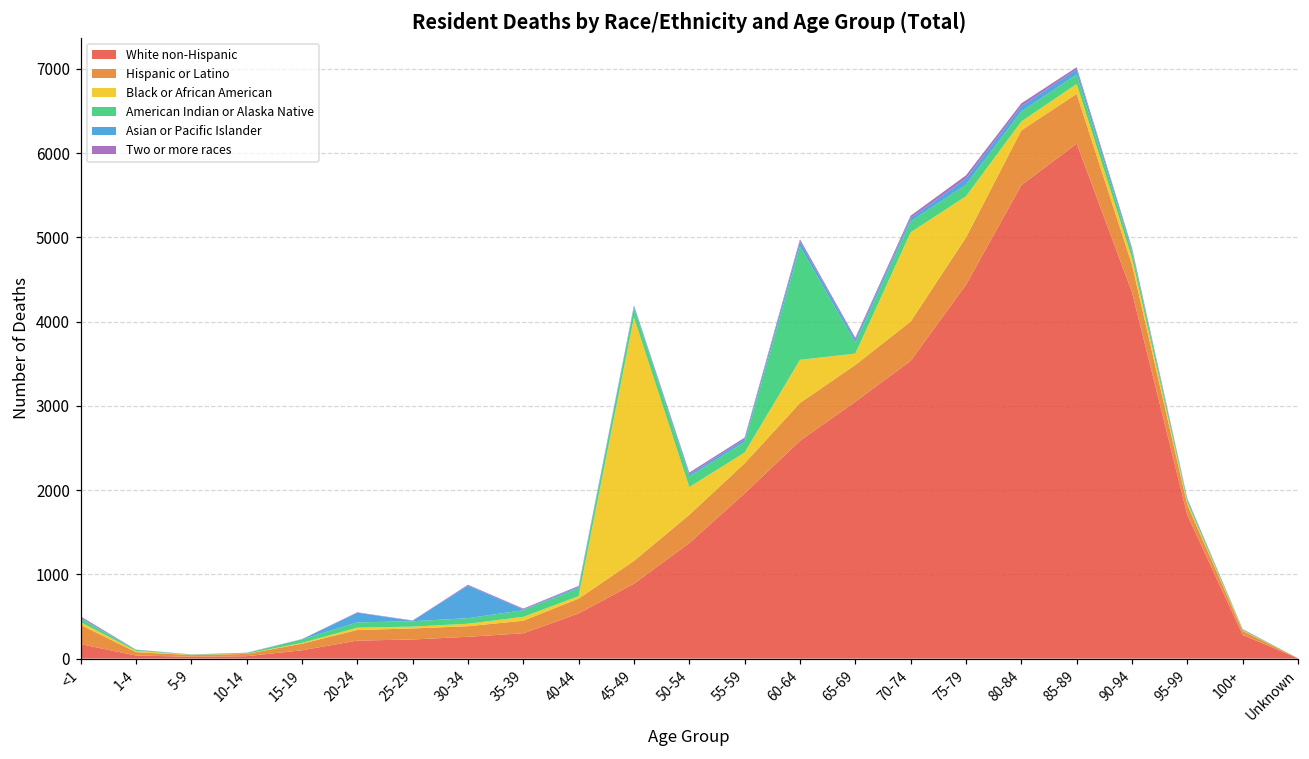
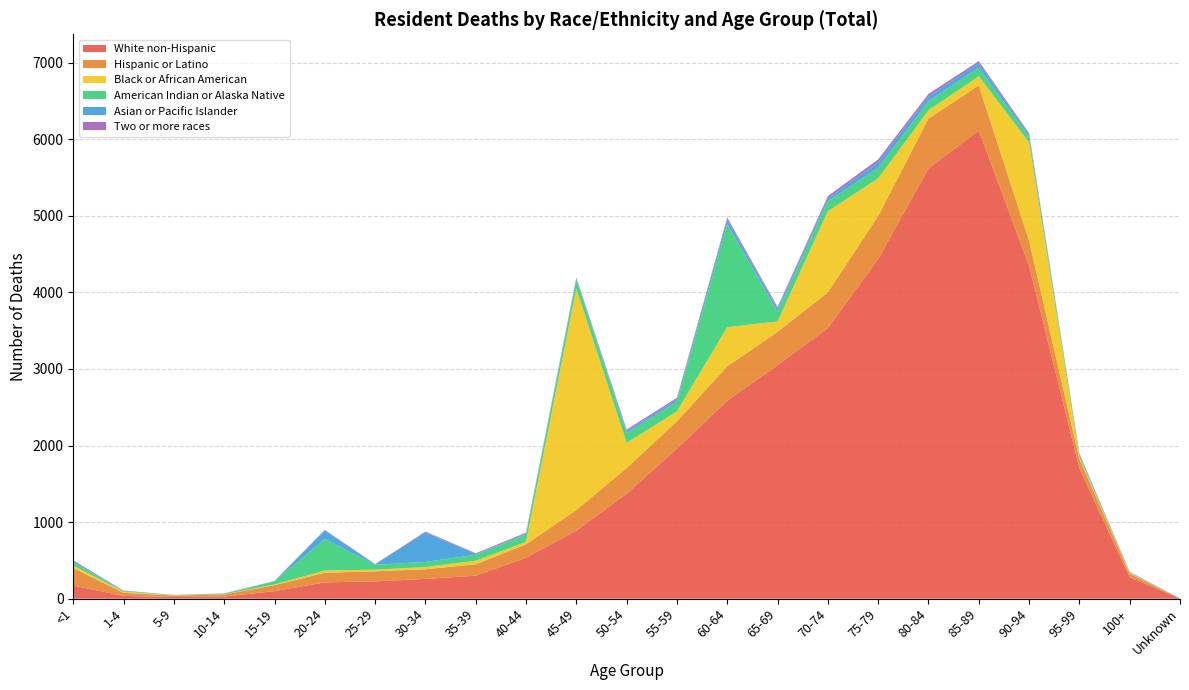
American Indian or Alaska Native, 20-24: 100 -> 400
Black or African American, 90-94: 100 -> 1300
